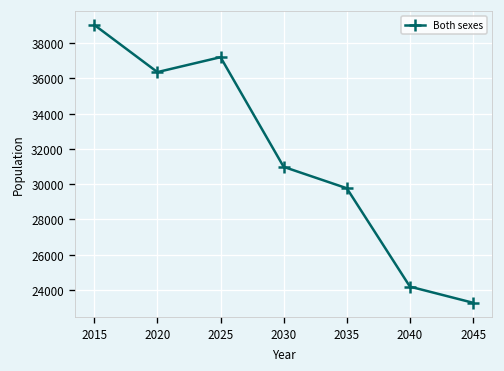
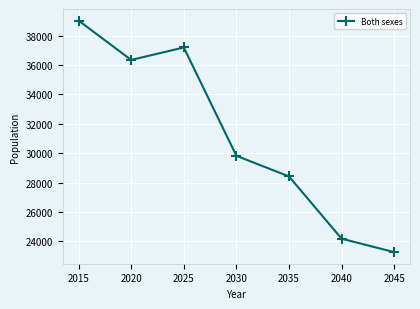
2030: 31000 -> 29800
2035: 29800 -> 28400
